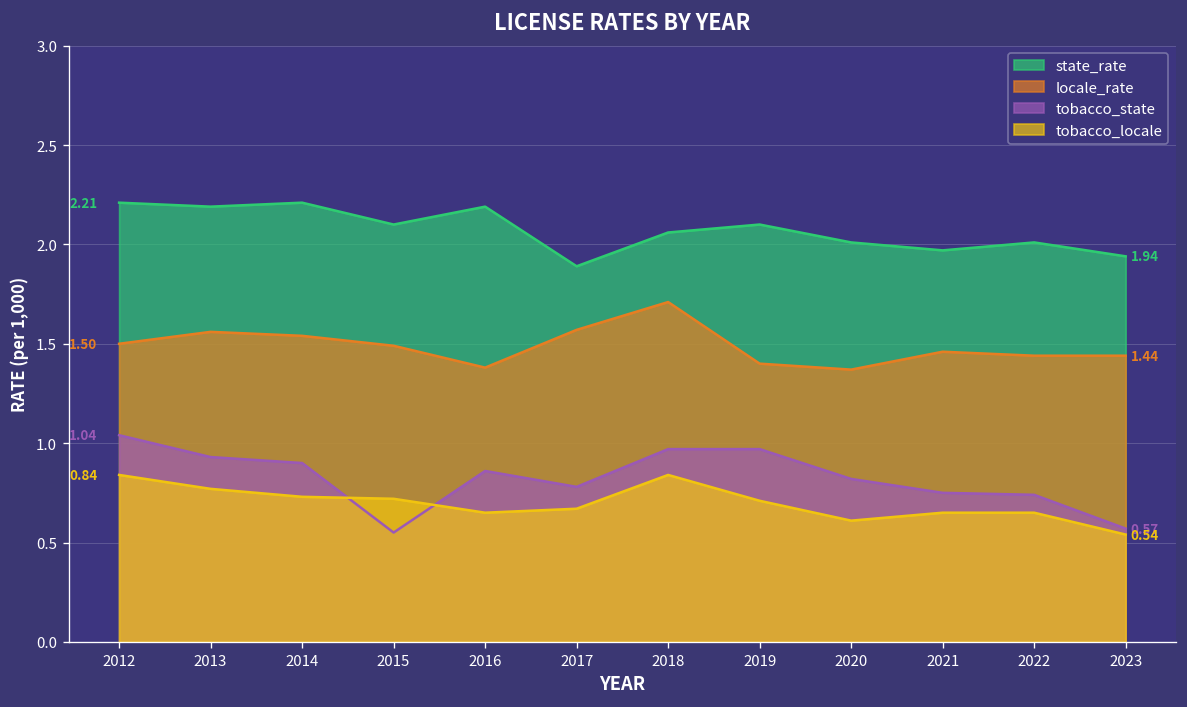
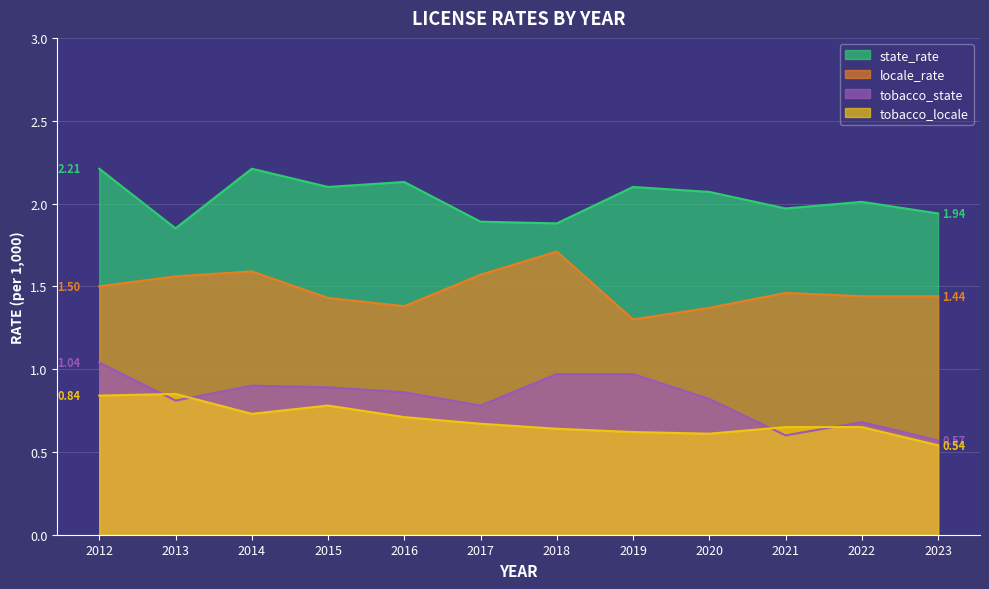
state_rate, 2013: 2.19 -> 1.85
tobacco_state, 2013: 0.93 -> 0.81
tobacco_locale, 2013: 0.77 -> 0.85
locale_rate, 2014: 1.54 -> 1.59
locale_rate, 2015: 1.49 -> 1.43
tobacco_state, 2015: 0.55 -> 0.89
tobacco_locale, 2015: 0.72 -> 0.78
state_rate, 2016: 2.19 -> 2.13
tobacco_locale, 2016: 0.65 -> 0.71
state_rate, 2018: 2.06 -> 1.88
tobacco_locale, 2018: 0.84 -> 0.64
locale_rate, 2019: 1.4 -> 1.3
tobacco_locale, 2019: 0.71 -> 0.62
state_rate, 2020: 2.01 -> 2.07
tobacco_state, 2021: 0.75 -> 0.60
tobacco_state, 2022: 0.74 -> 0.68
